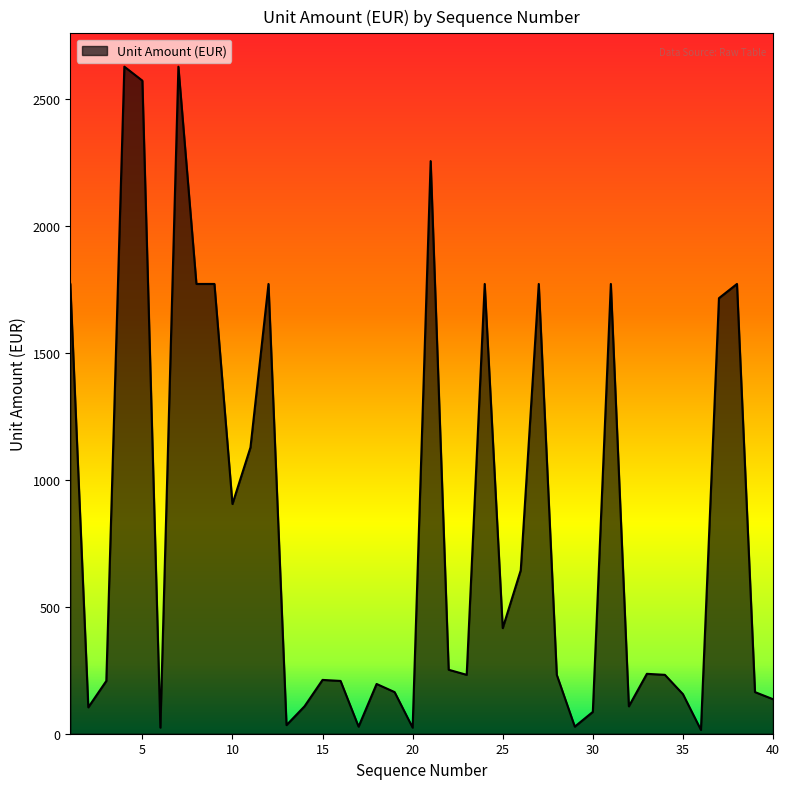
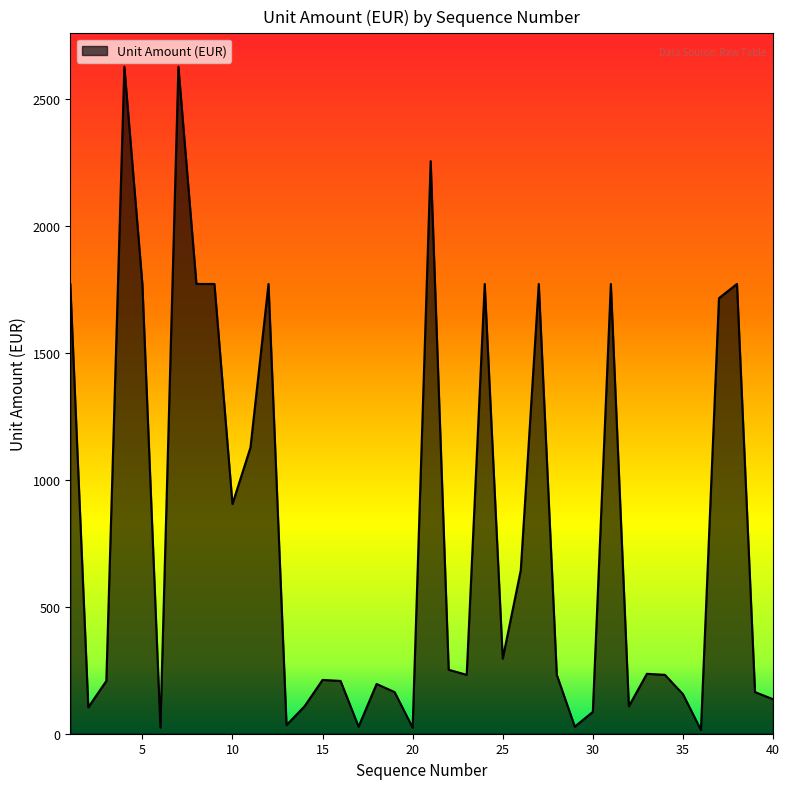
5: 2570 -> 1770
25: 420 -> 300
